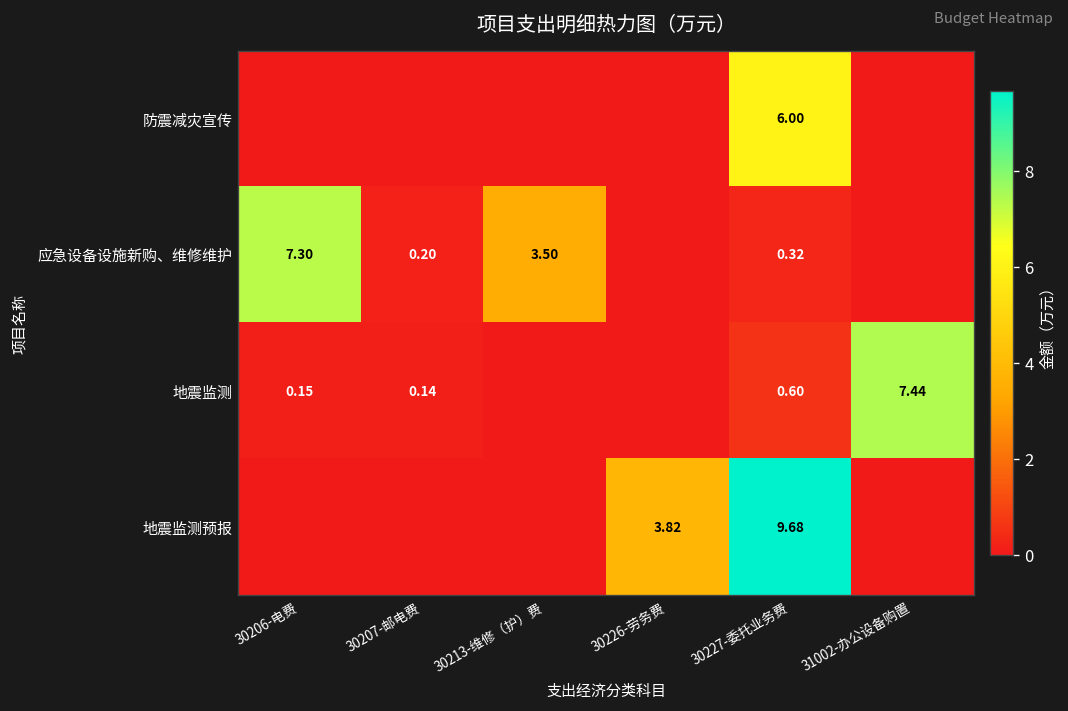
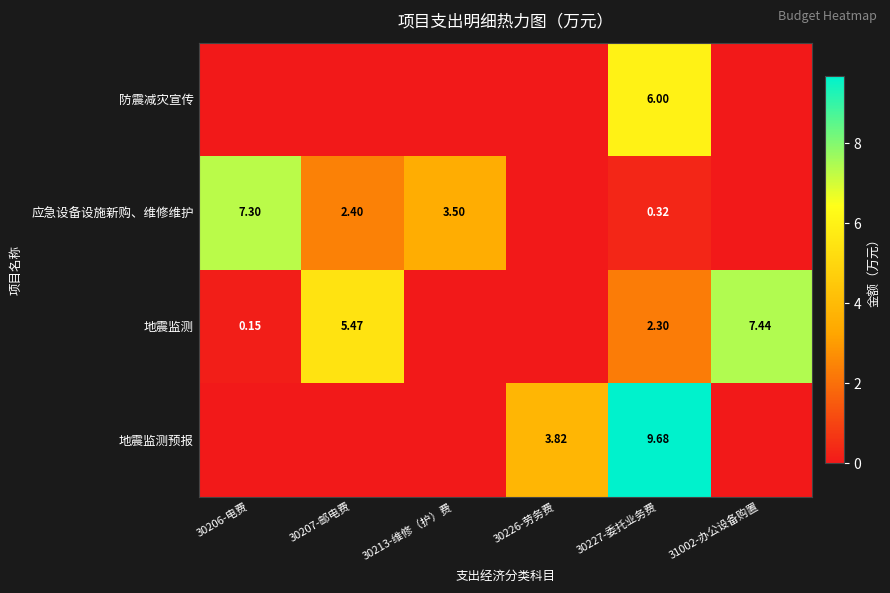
应急设备设施新购、维修维护, 30207-邮电费: 0.20 -> 2.40
地震监测, 30207-邮电费: 0.14 -> 5.47
地震监测, 30227-委托业务费: 0.60 -> 2.30
